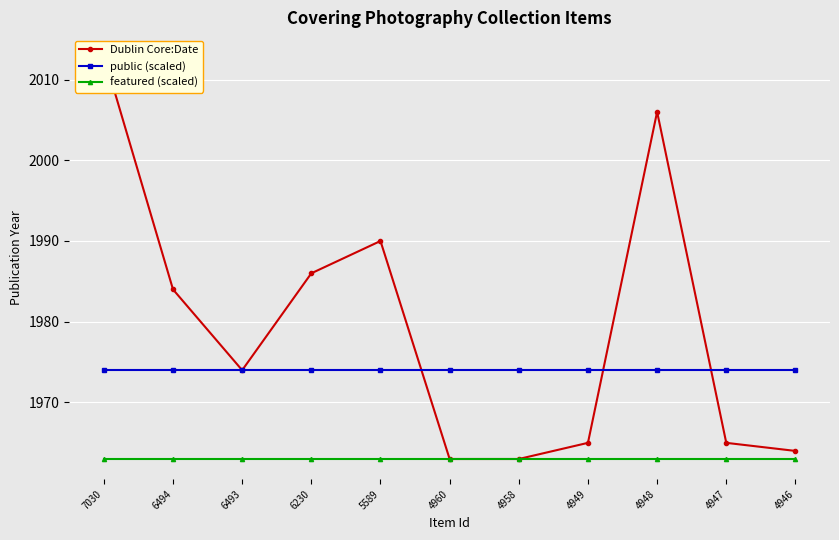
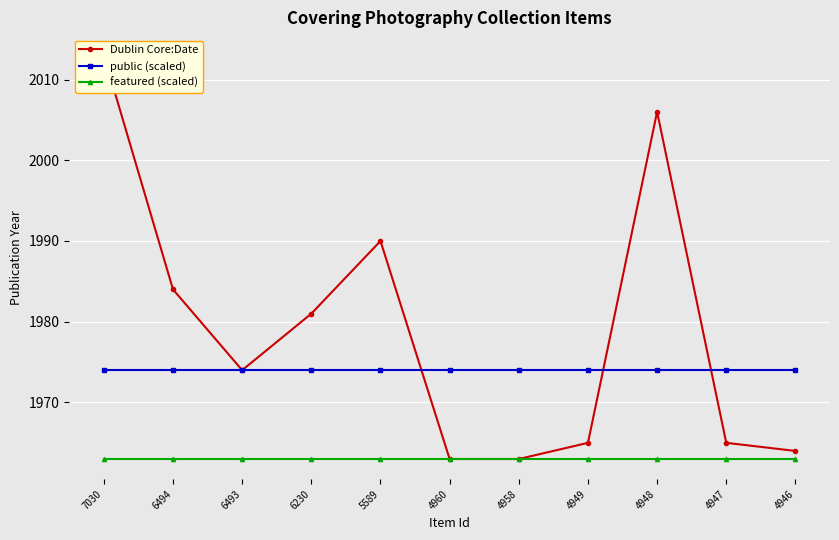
Dublin Core:Date, 6230: 1986 -> 1981
